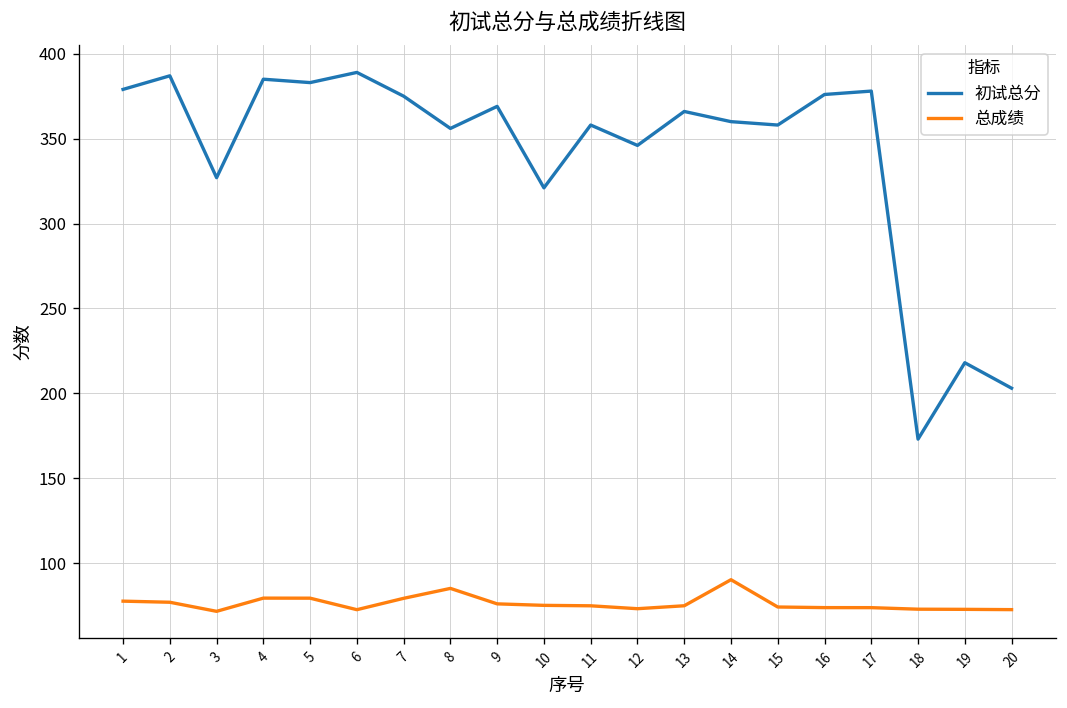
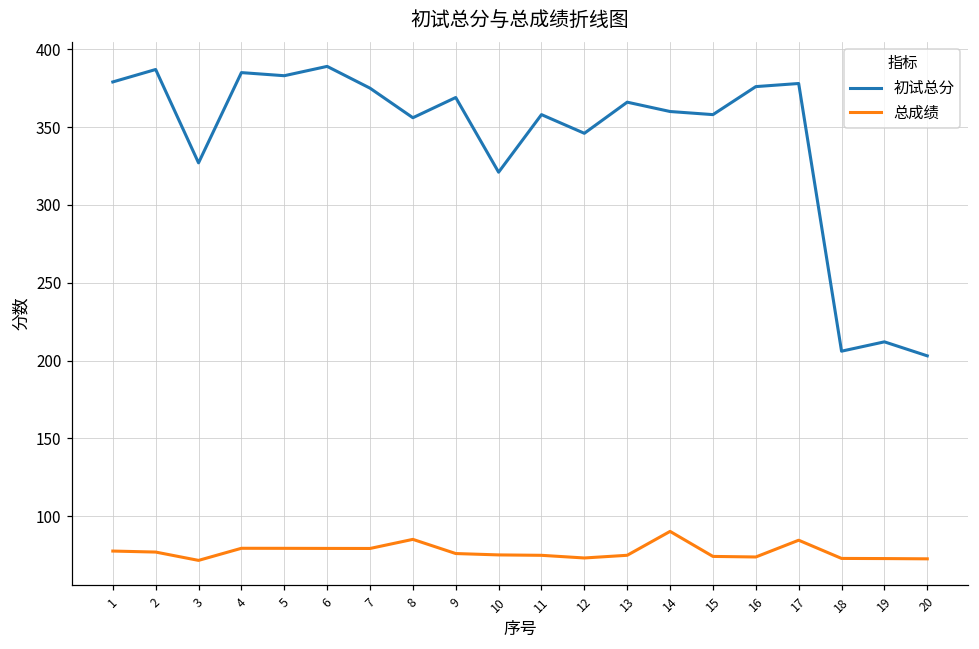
总成绩, 6: 73 -> 79
总成绩, 17: 74 -> 85
初试总分, 18: 173 -> 206
初试总分, 19: 218 -> 212
